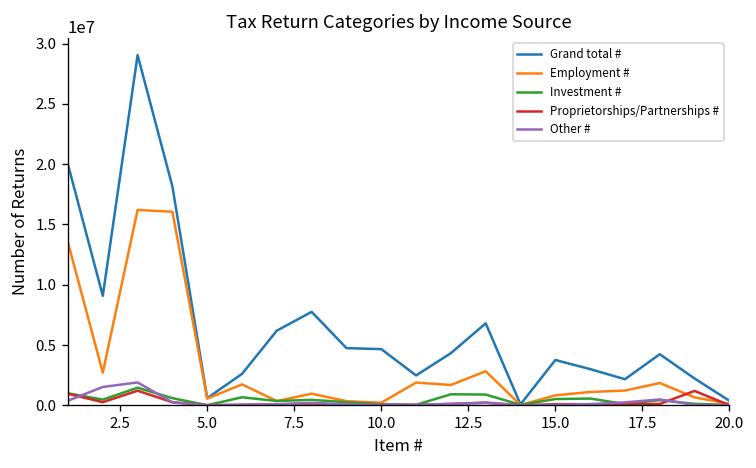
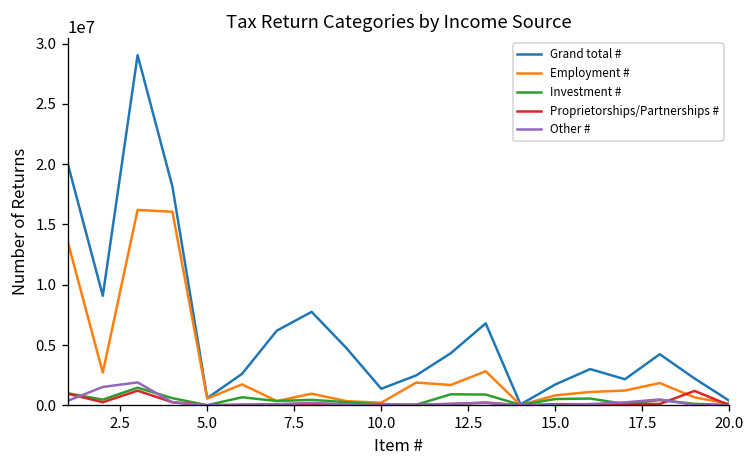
Grand total #, 10.0: 4700000 -> 1400000
Grand total #, 15.0: 3800000 -> 1700000
